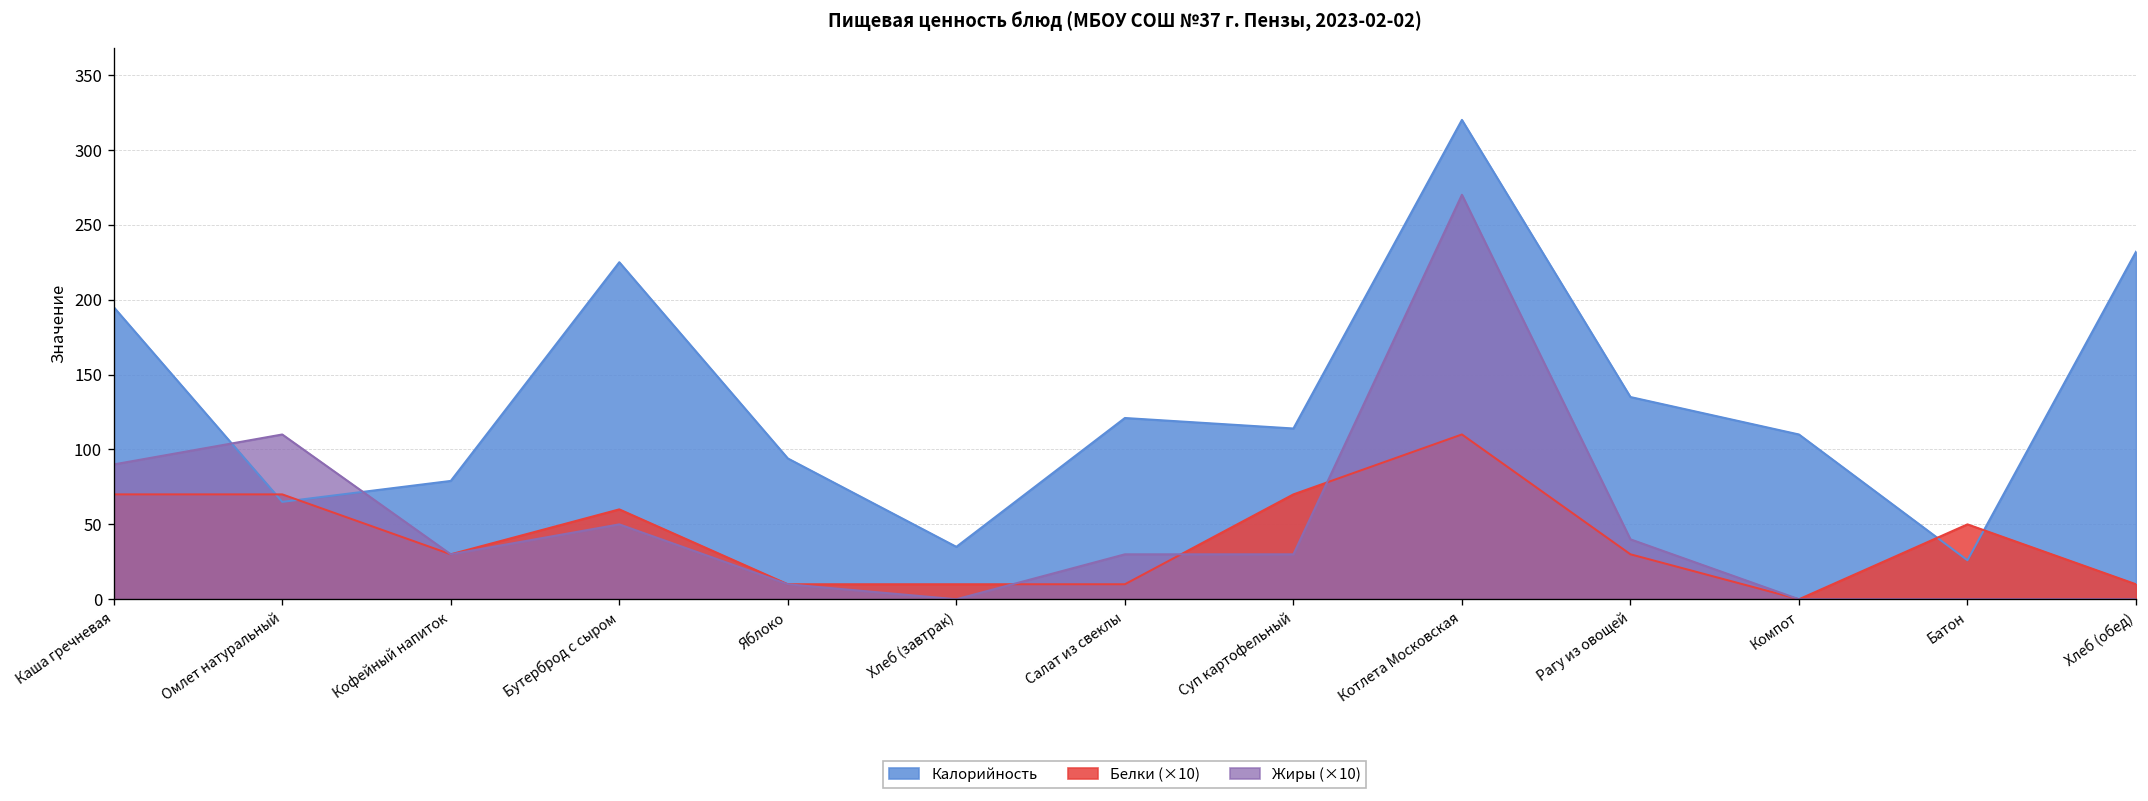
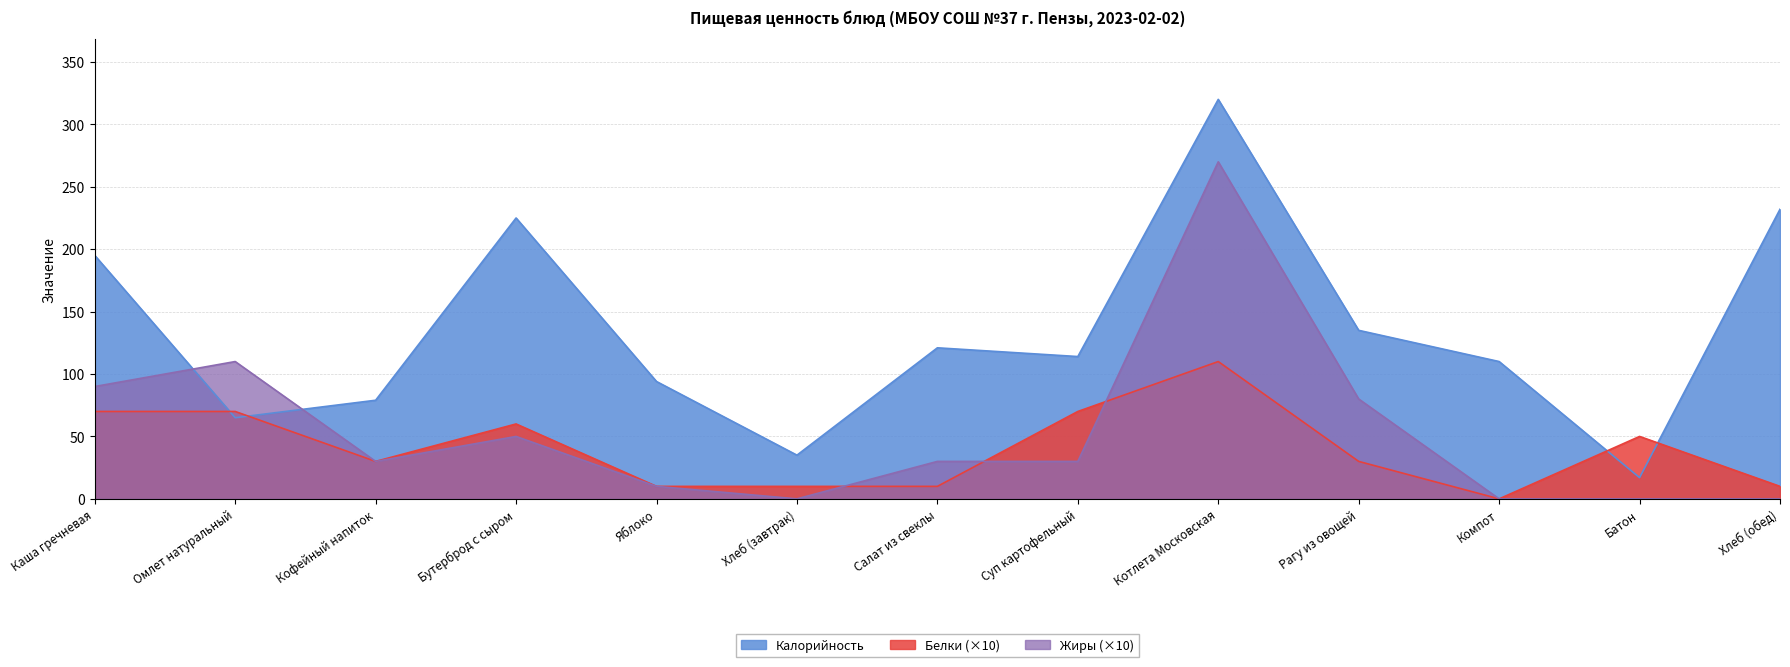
Жиры (×10), Рагу из овощей: 40 -> 80
Калорийность, Батон: 26 -> 17
